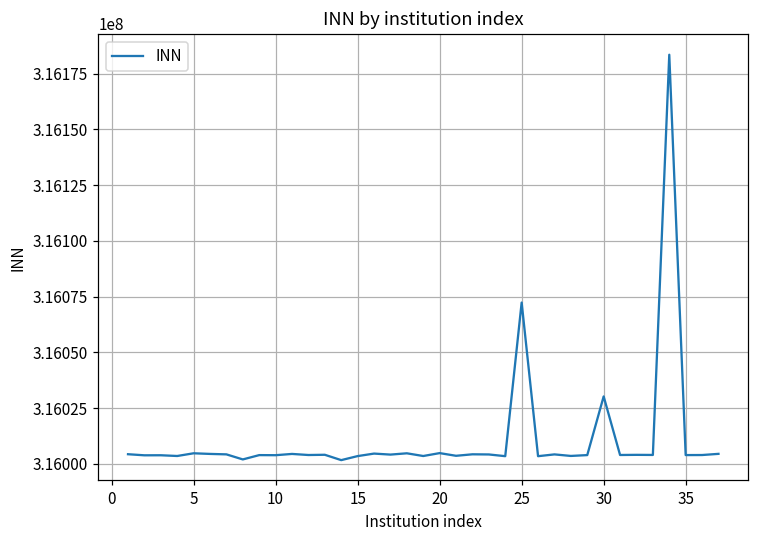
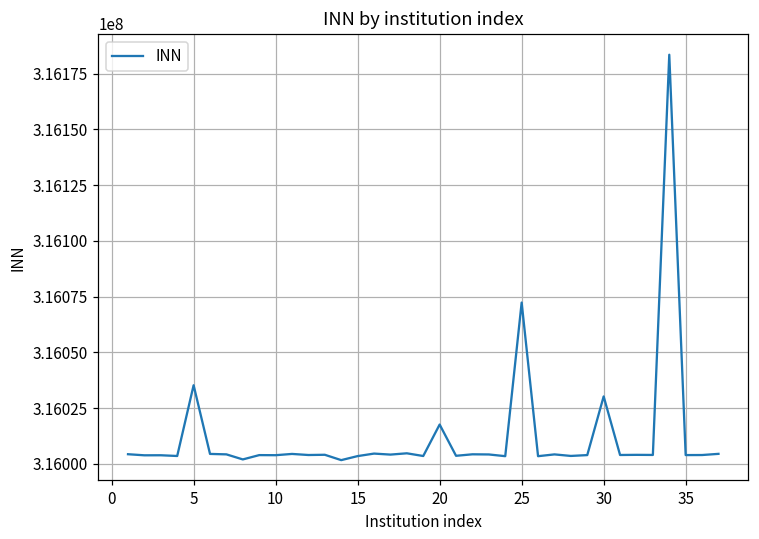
5: 316005000 -> 316035000
20: 316005000 -> 316018000
